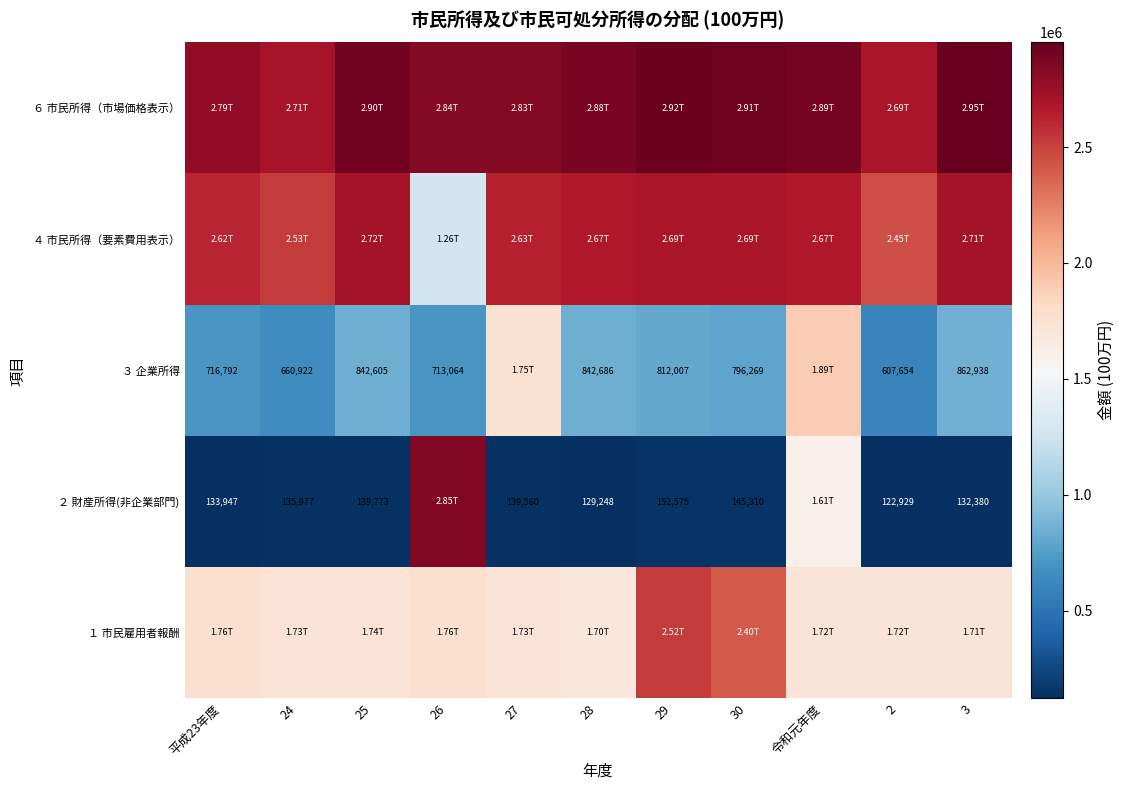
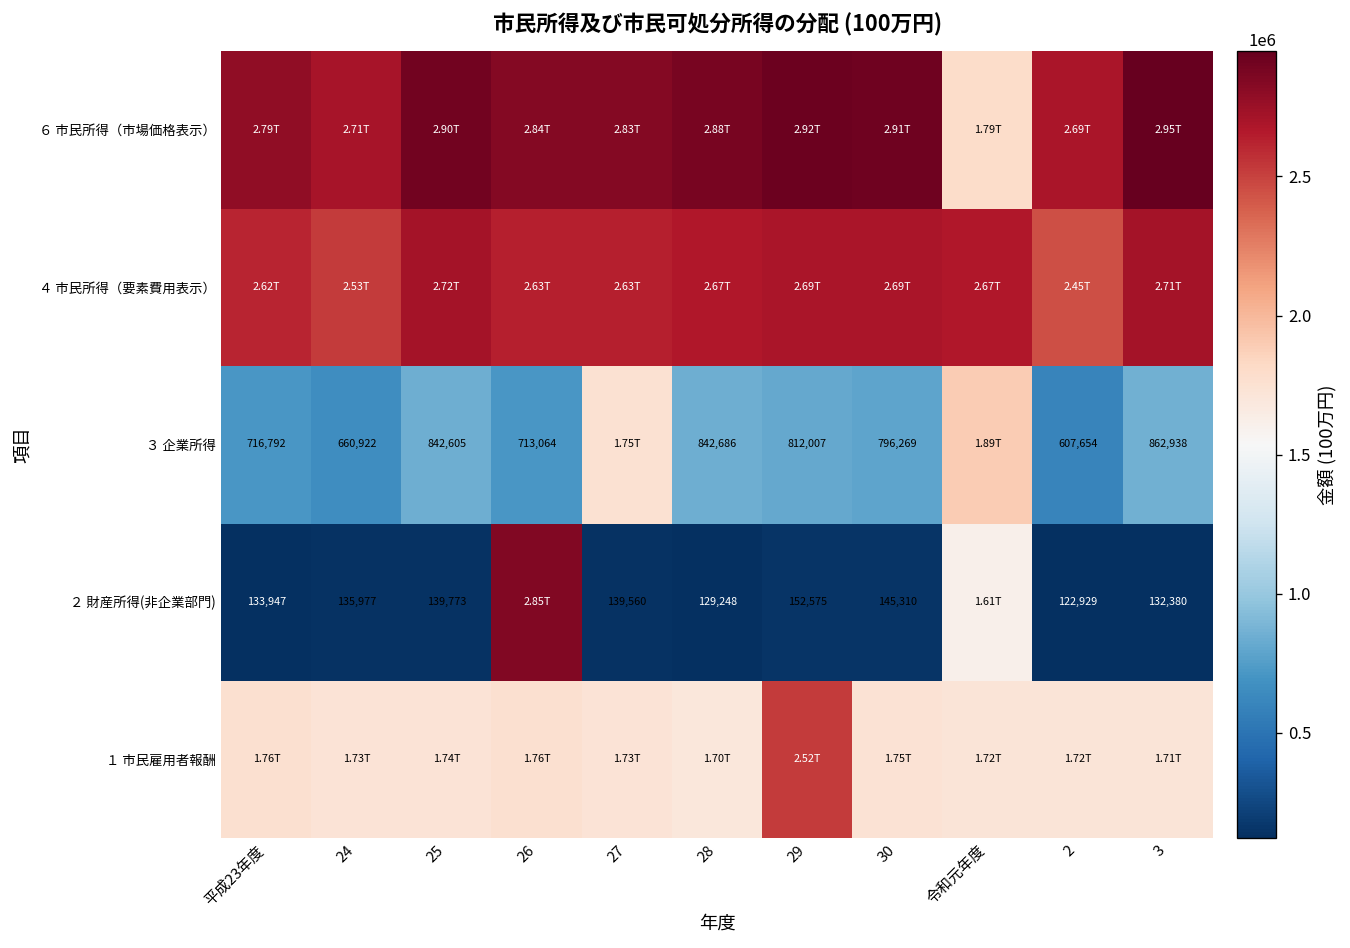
６ 市民所得（市場価格表示）, 令和元年度: 2.89T -> 1.79T
４ 市民所得（要素費用表示）, 26: 1.26T -> 2.63T
１ 市民雇用者報酬, 30: 2.40T -> 1.75T
